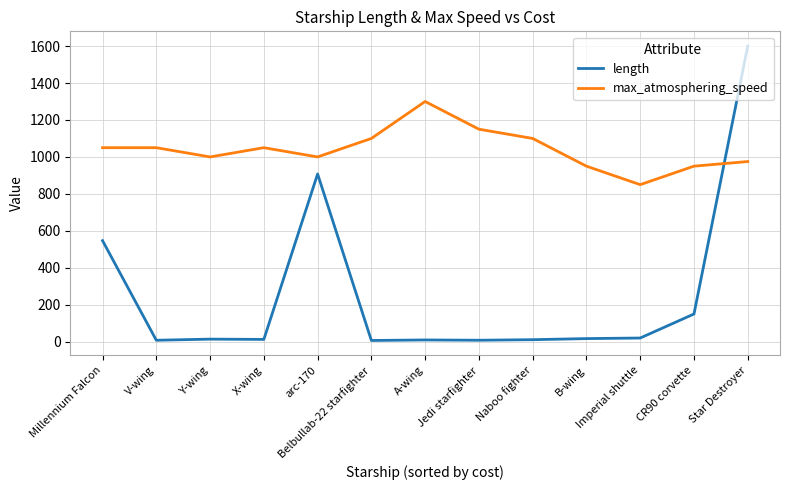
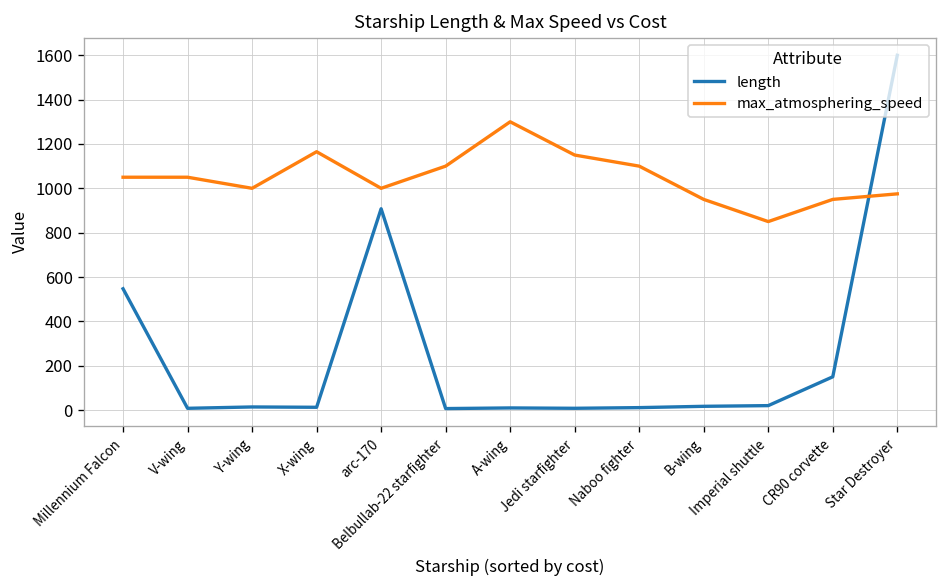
max_atmosphering_speed, X-wing: 1050 -> 1170
